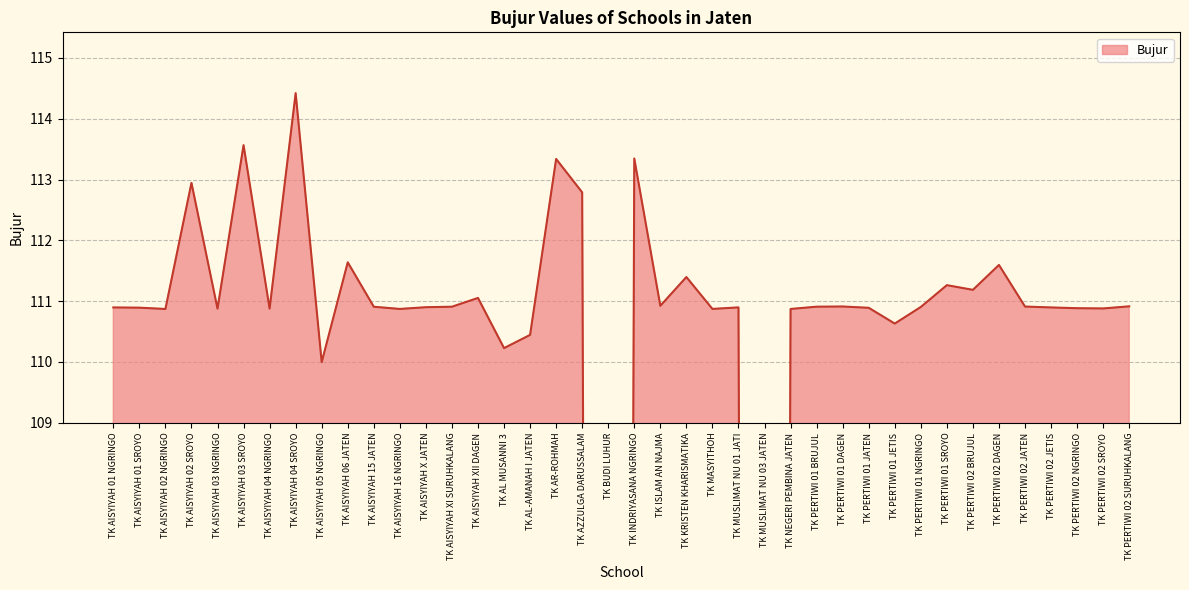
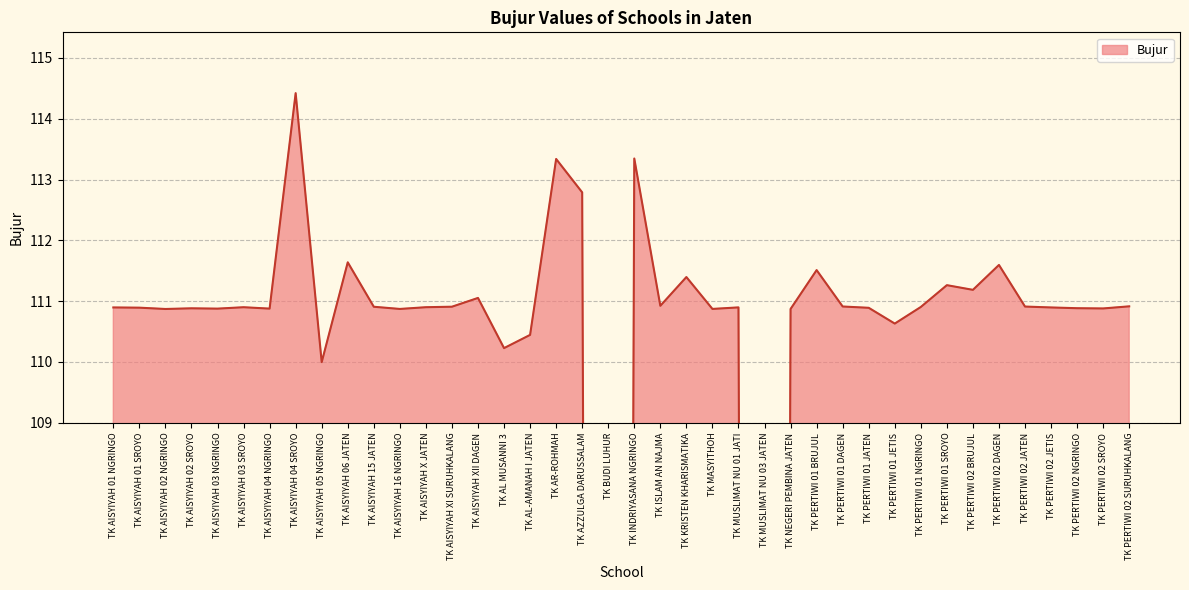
TK AISYIYAH 02 SROYO: 112.9 -> 110.9
TK AISYIYAH 03 SROYO: 113.6 -> 110.9
TK PERTIWI 01 BRUJUL: 110.9 -> 111.5
